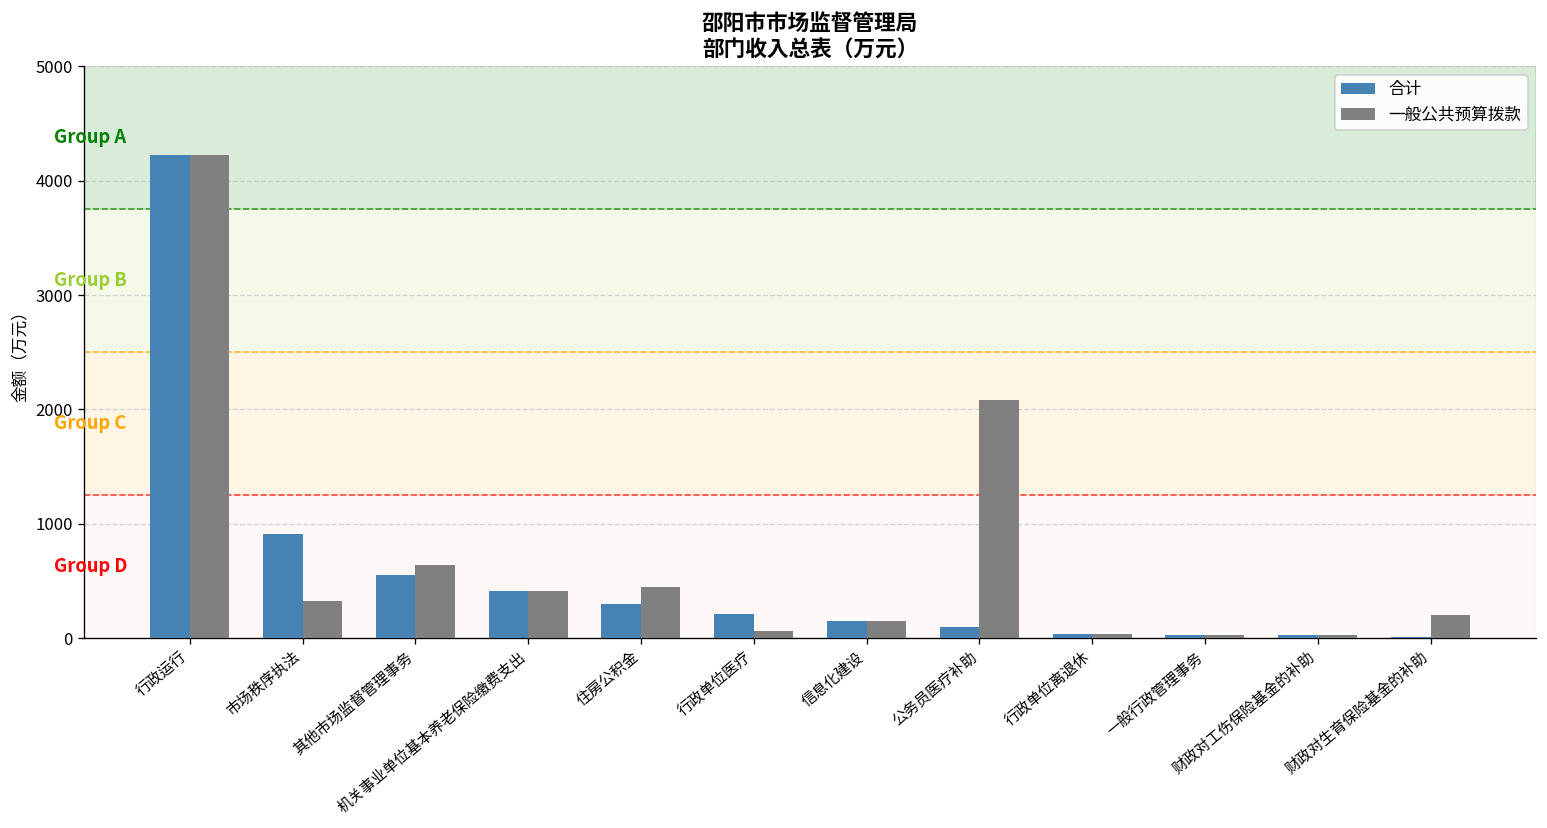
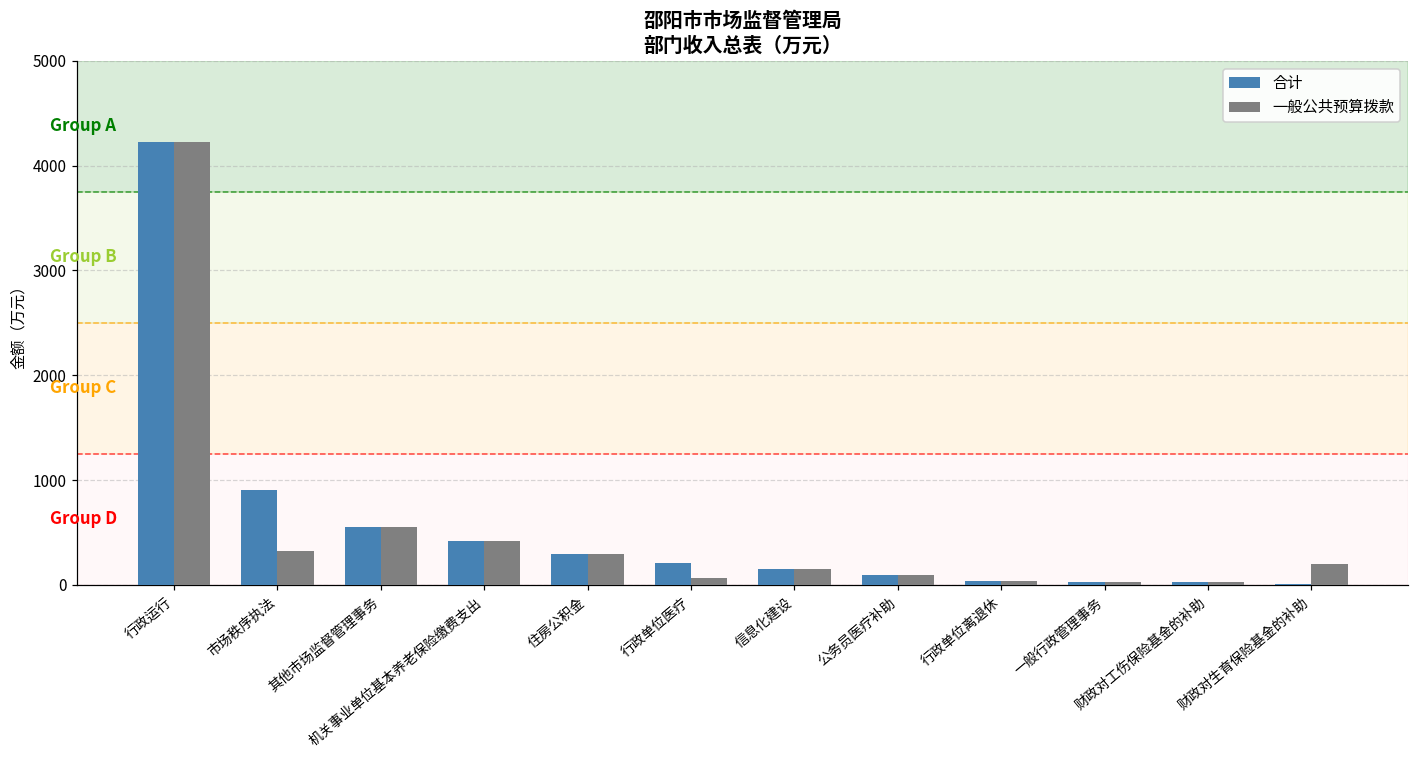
一般公共预算拨款, 其他市场监督管理事务: 600 -> 500
一般公共预算拨款, 住房公积金: 400 -> 300
一般公共预算拨款, 公务员医疗补助: 2100 -> 100
